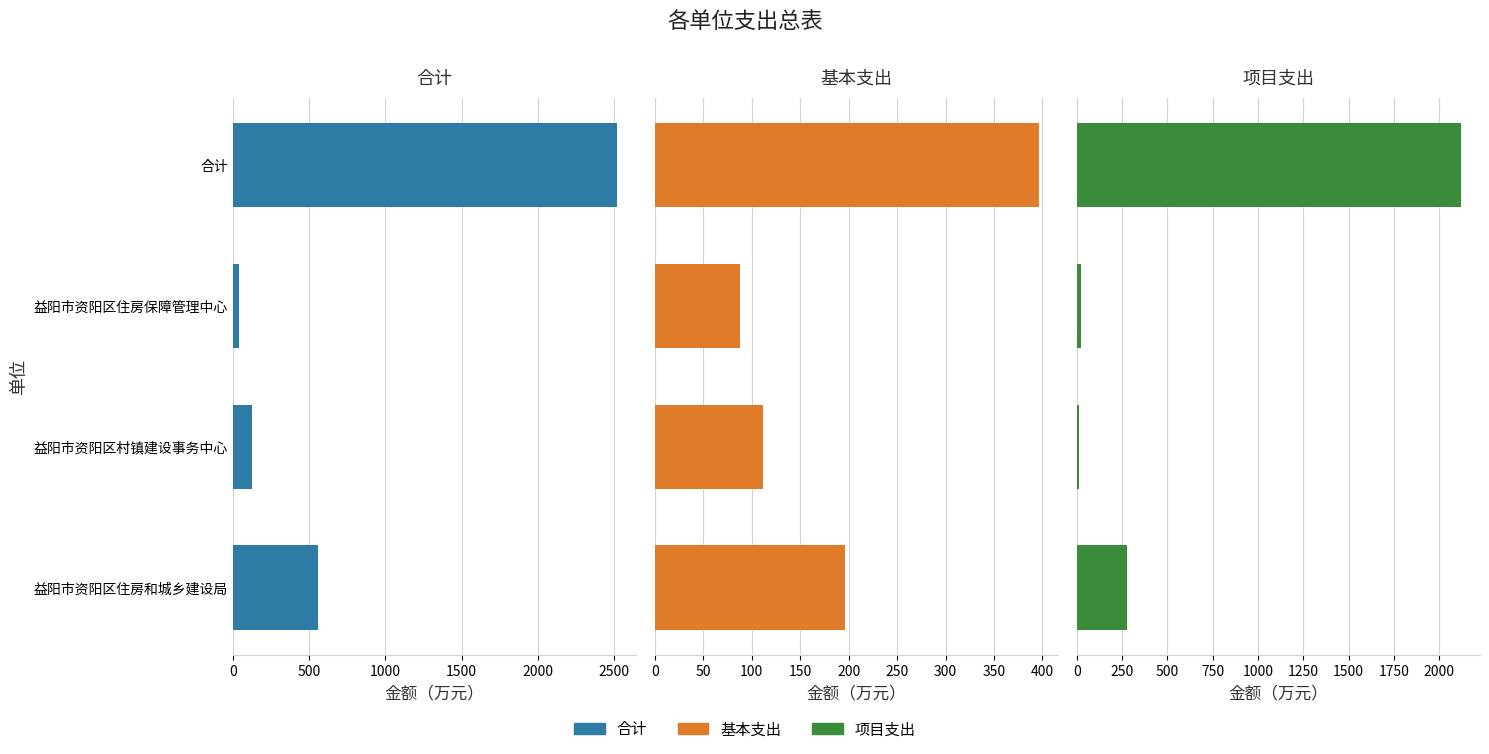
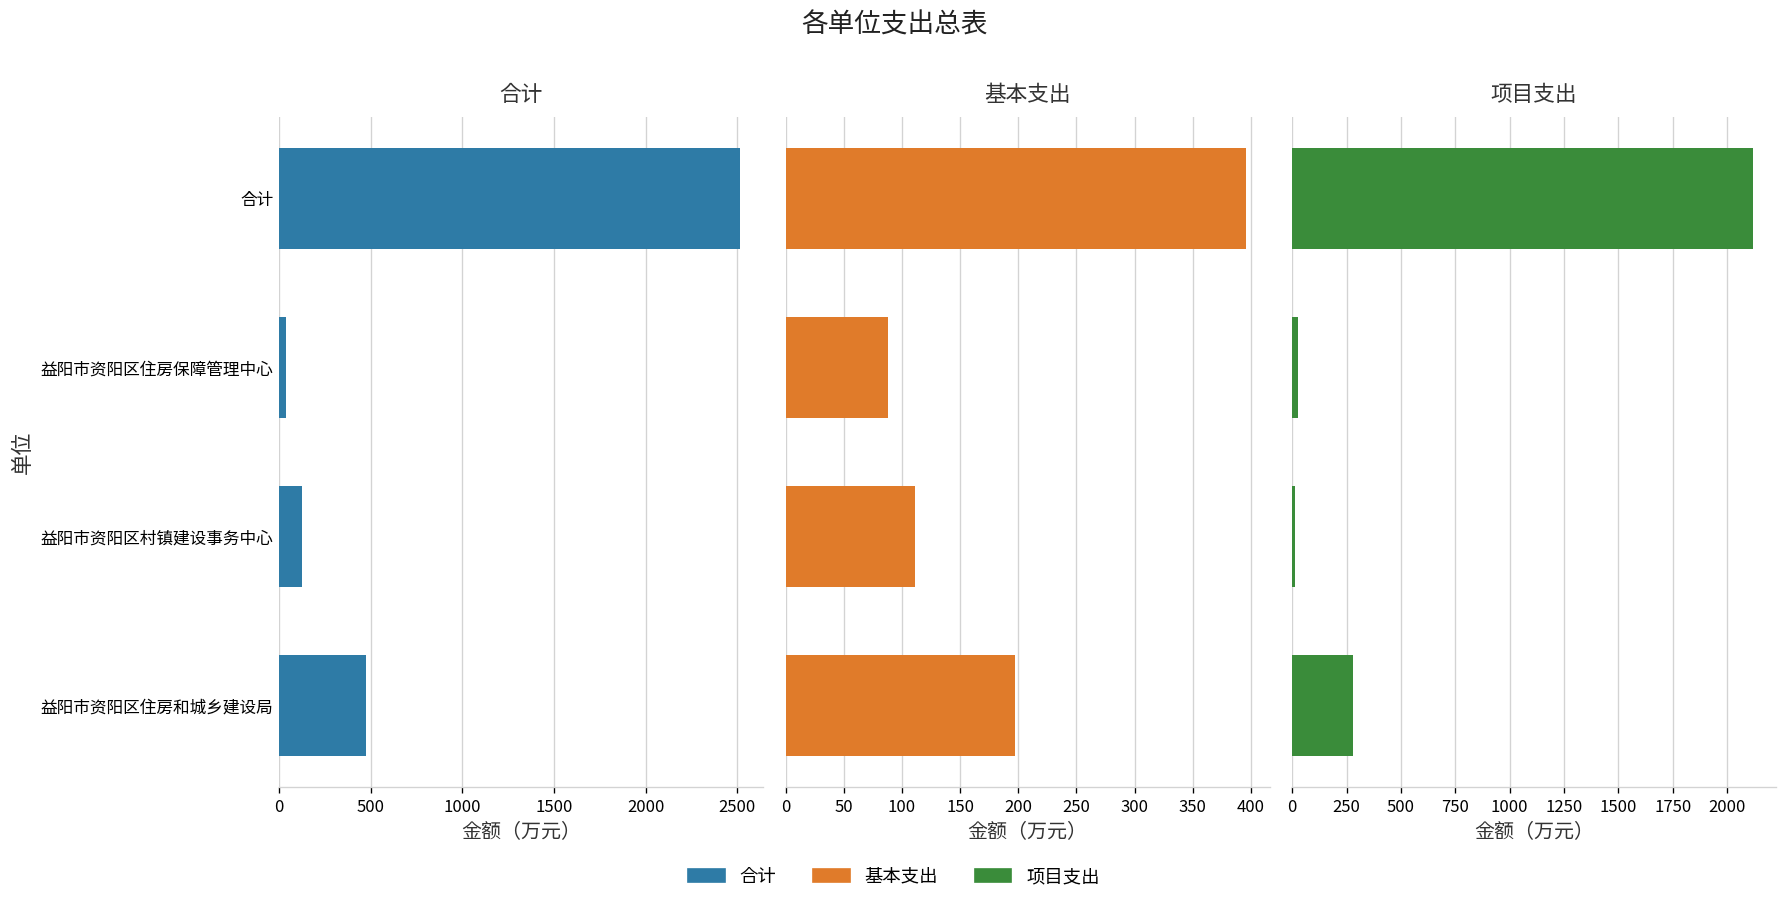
合计, 益阳市资阳区住房和城乡建设局: 560 -> 480
